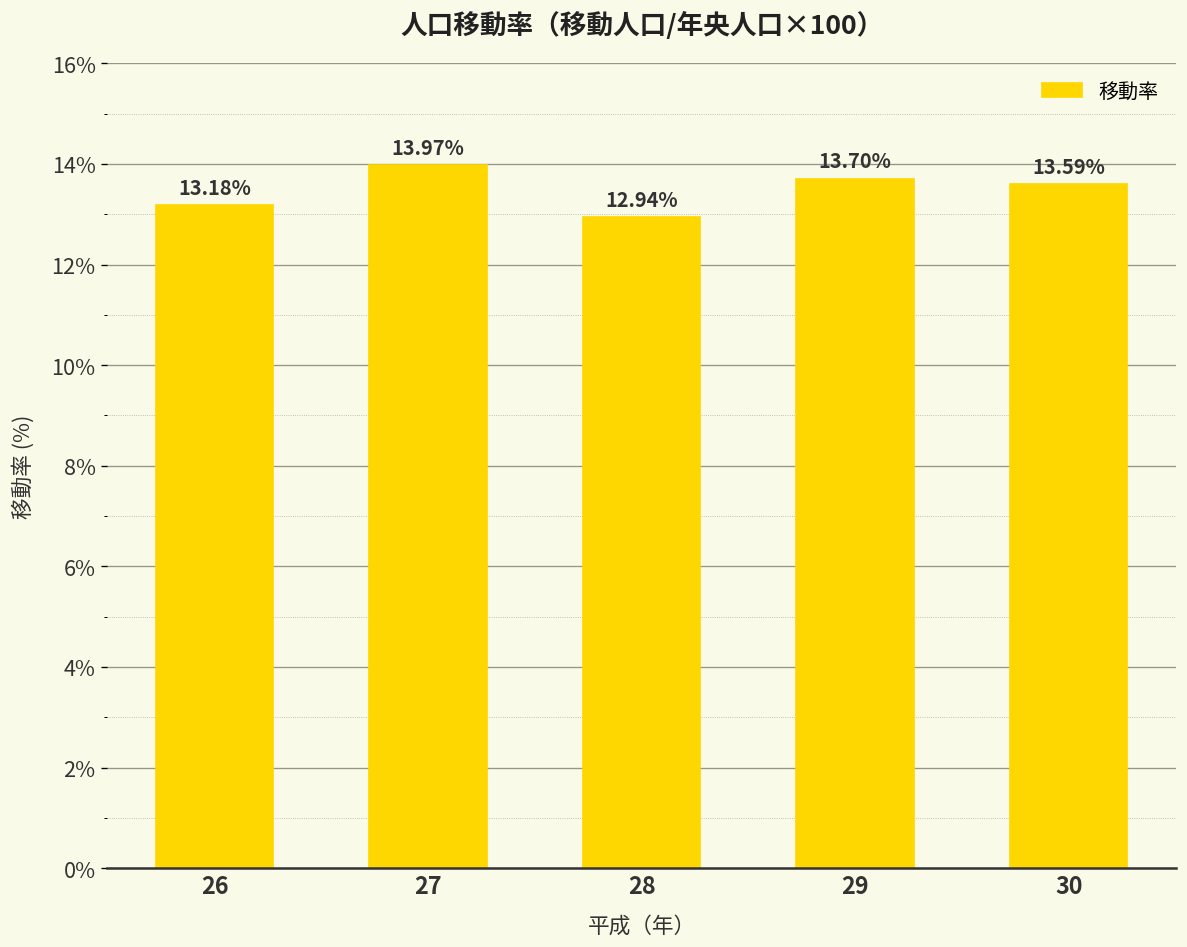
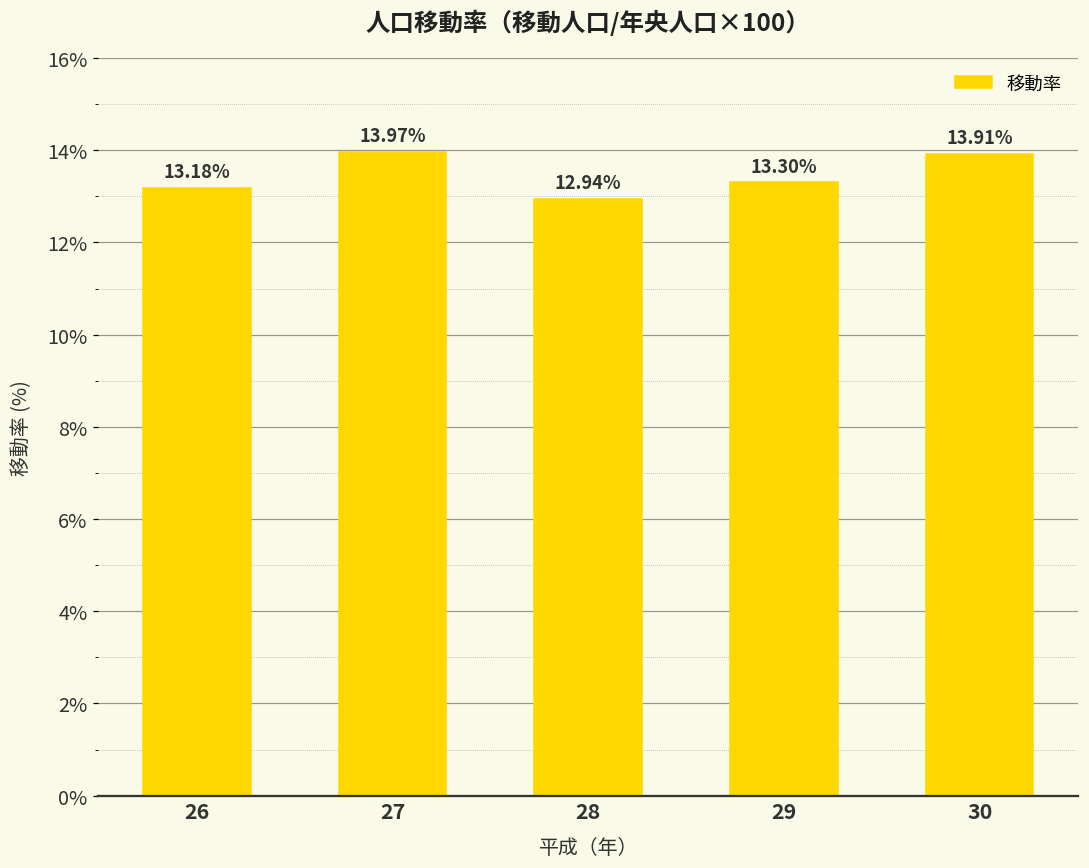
29: 13.70% -> 13.30%
30: 13.59% -> 13.91%
